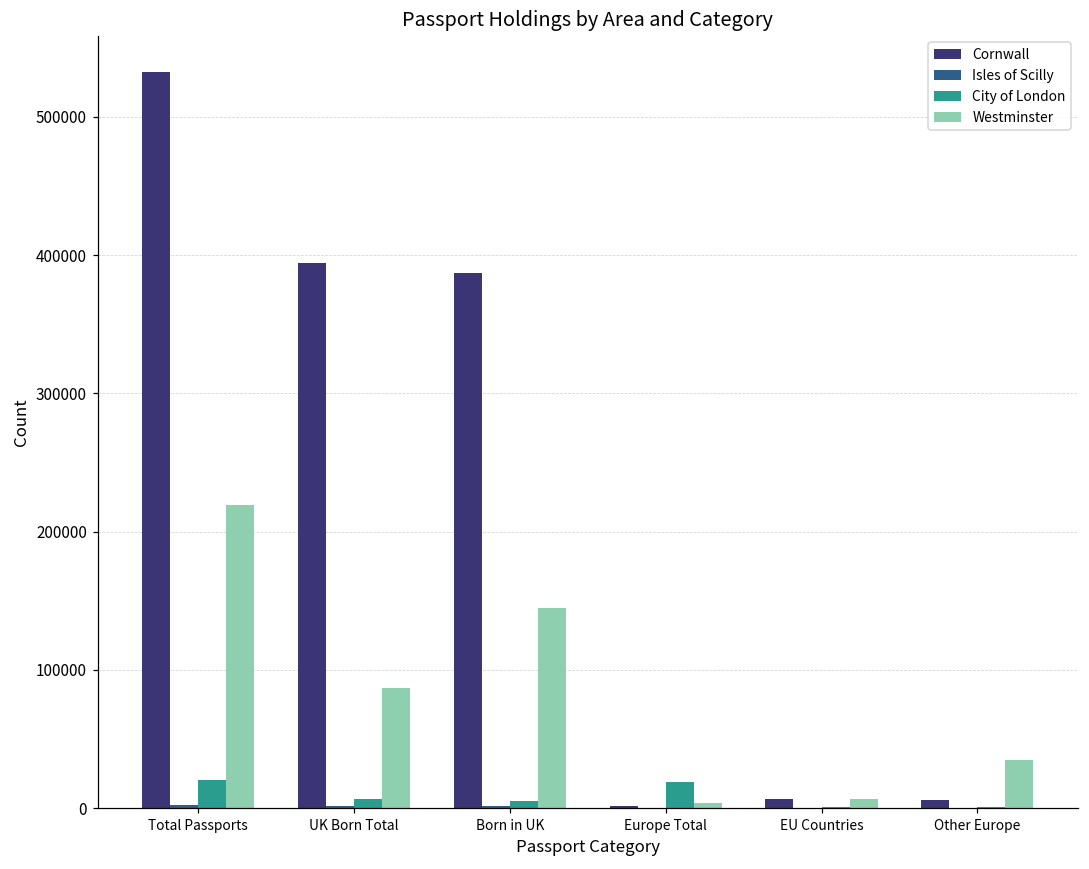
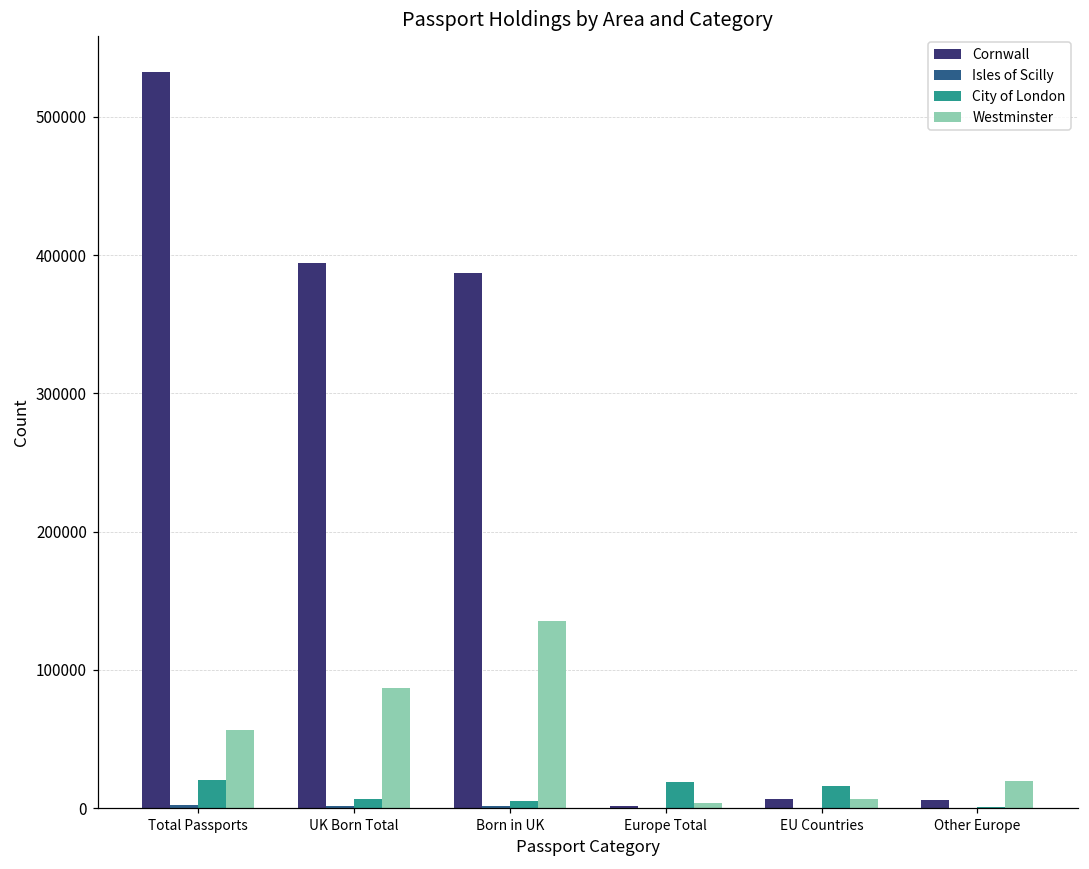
Westminster, Total Passports: 219000 -> 57000
Westminster, Born in UK: 145000 -> 136000
City of London, EU Countries: 1000 -> 16000
Westminster, Other Europe: 35000 -> 20000
